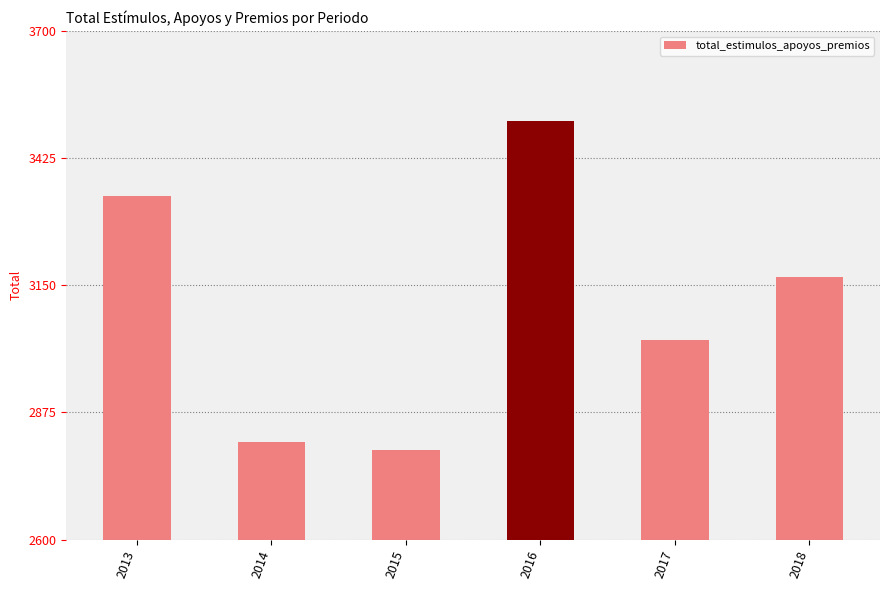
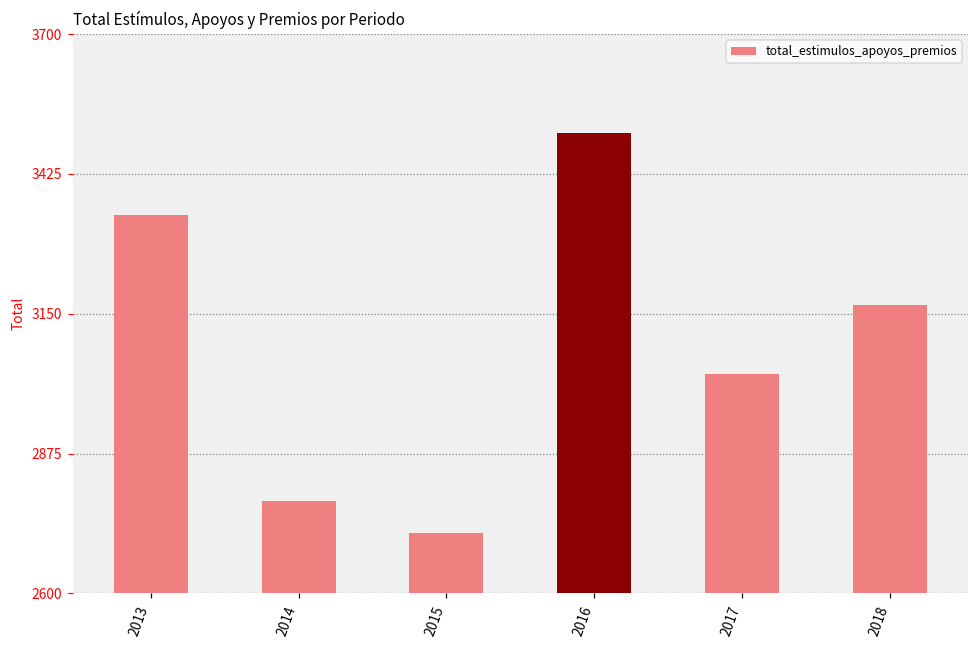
2014: 2810 -> 2780
2015: 2790 -> 2720
